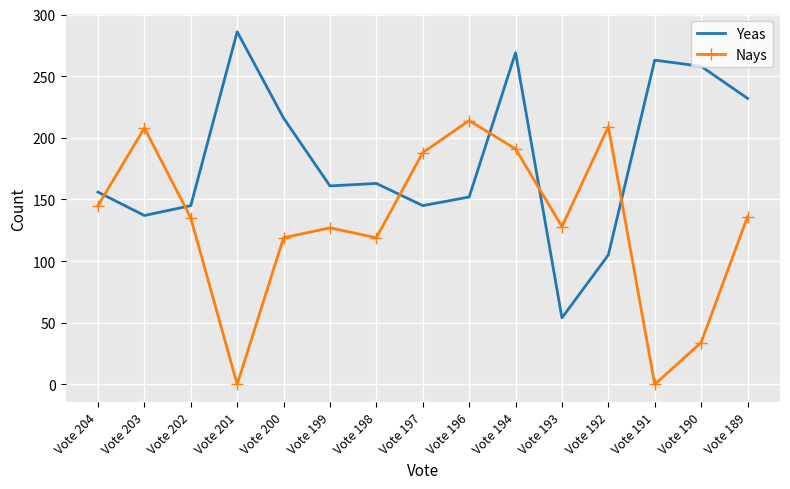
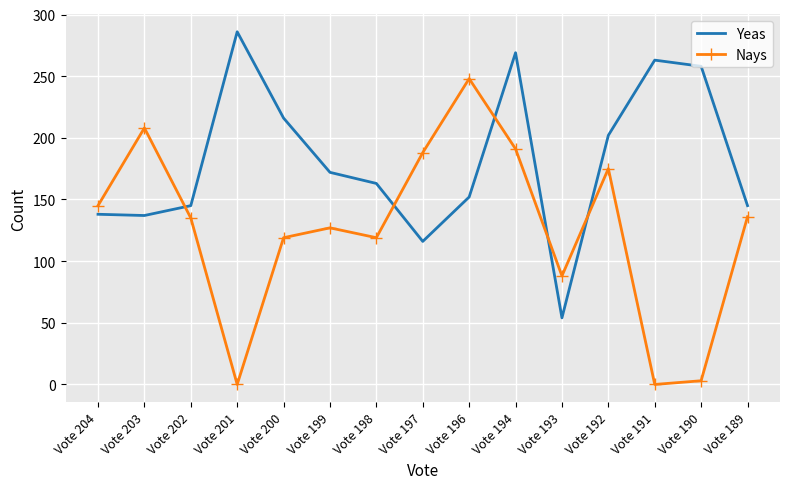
Yeas, Vote 204: 156 -> 138
Yeas, Vote 199: 161 -> 172
Yeas, Vote 197: 145 -> 116
Nays, Vote 196: 214 -> 248
Nays, Vote 193: 128 -> 88
Yeas, Vote 192: 105 -> 202
Nays, Vote 192: 209 -> 175
Nays, Vote 190: 34 -> 3
Yeas, Vote 189: 232 -> 145
